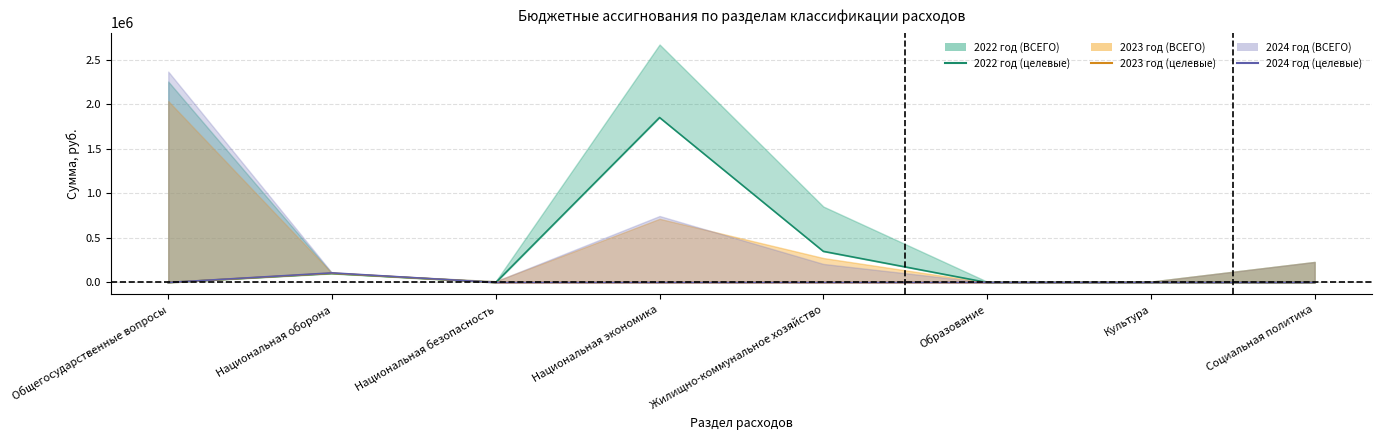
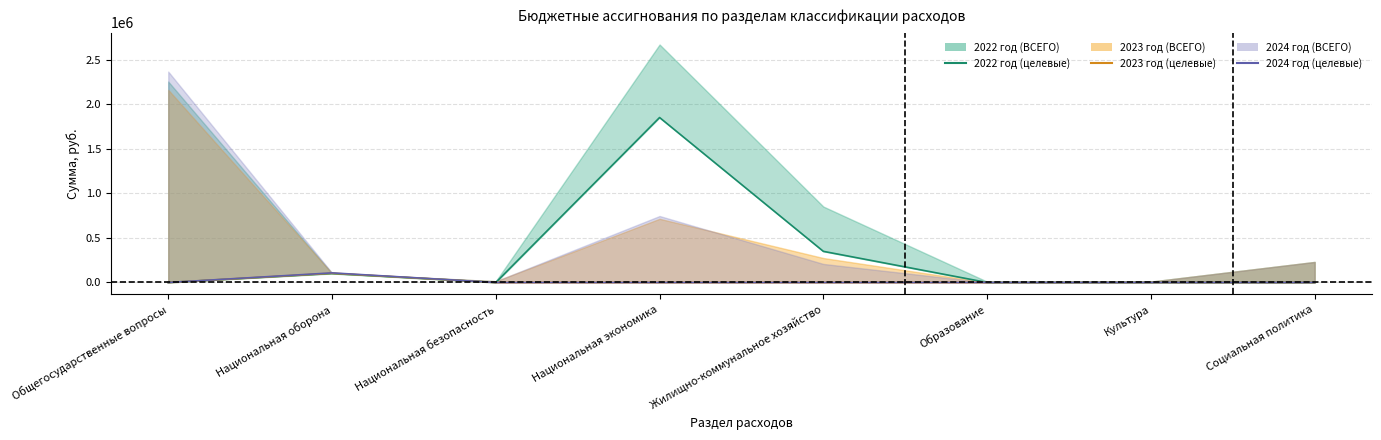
2023 год (ВСЕГО), Общегосударственные вопросы: 2000000 -> 2200000
